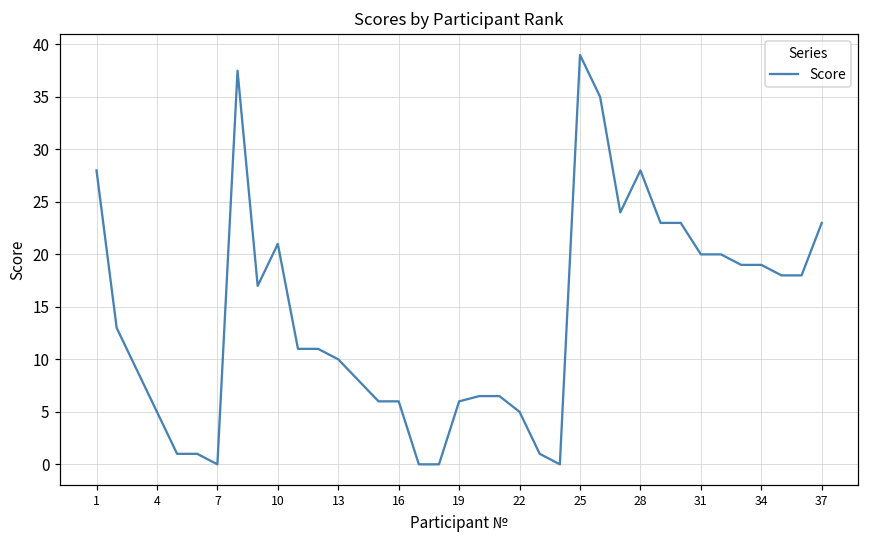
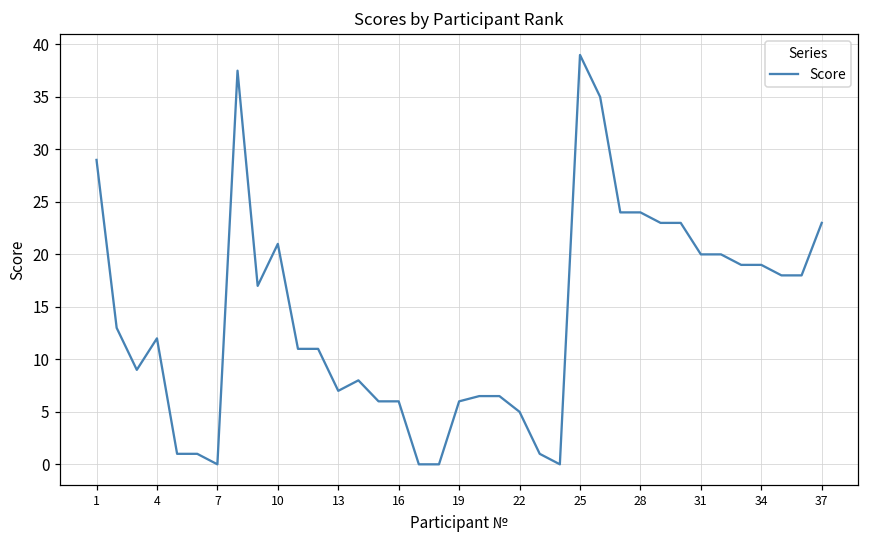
1: 28 -> 29
4: 5 -> 12
13: 10 -> 7
28: 28 -> 24
